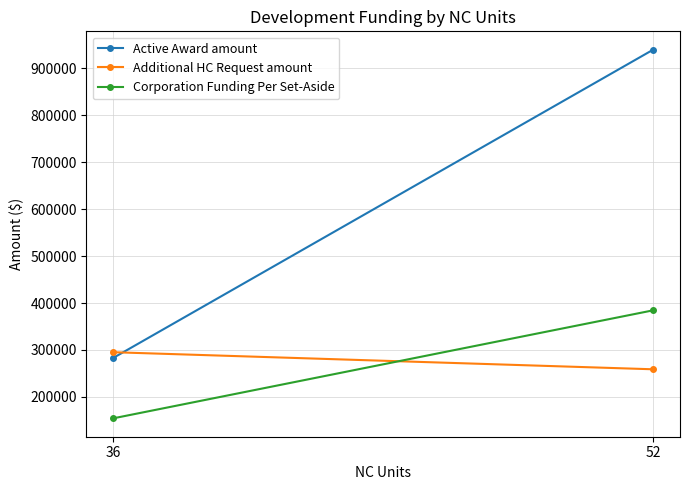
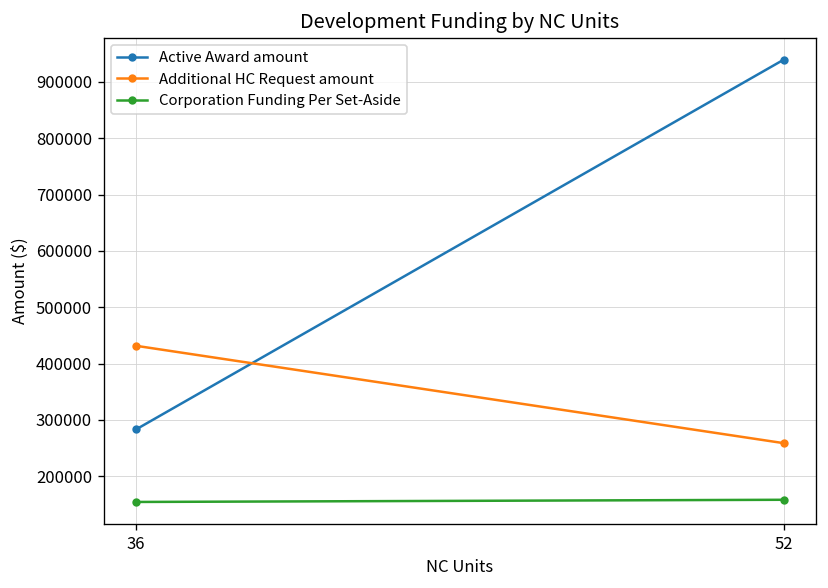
Additional HC Request amount, 36: 300000 -> 430000
Corporation Funding Per Set-Aside, 52: 380000 -> 160000
